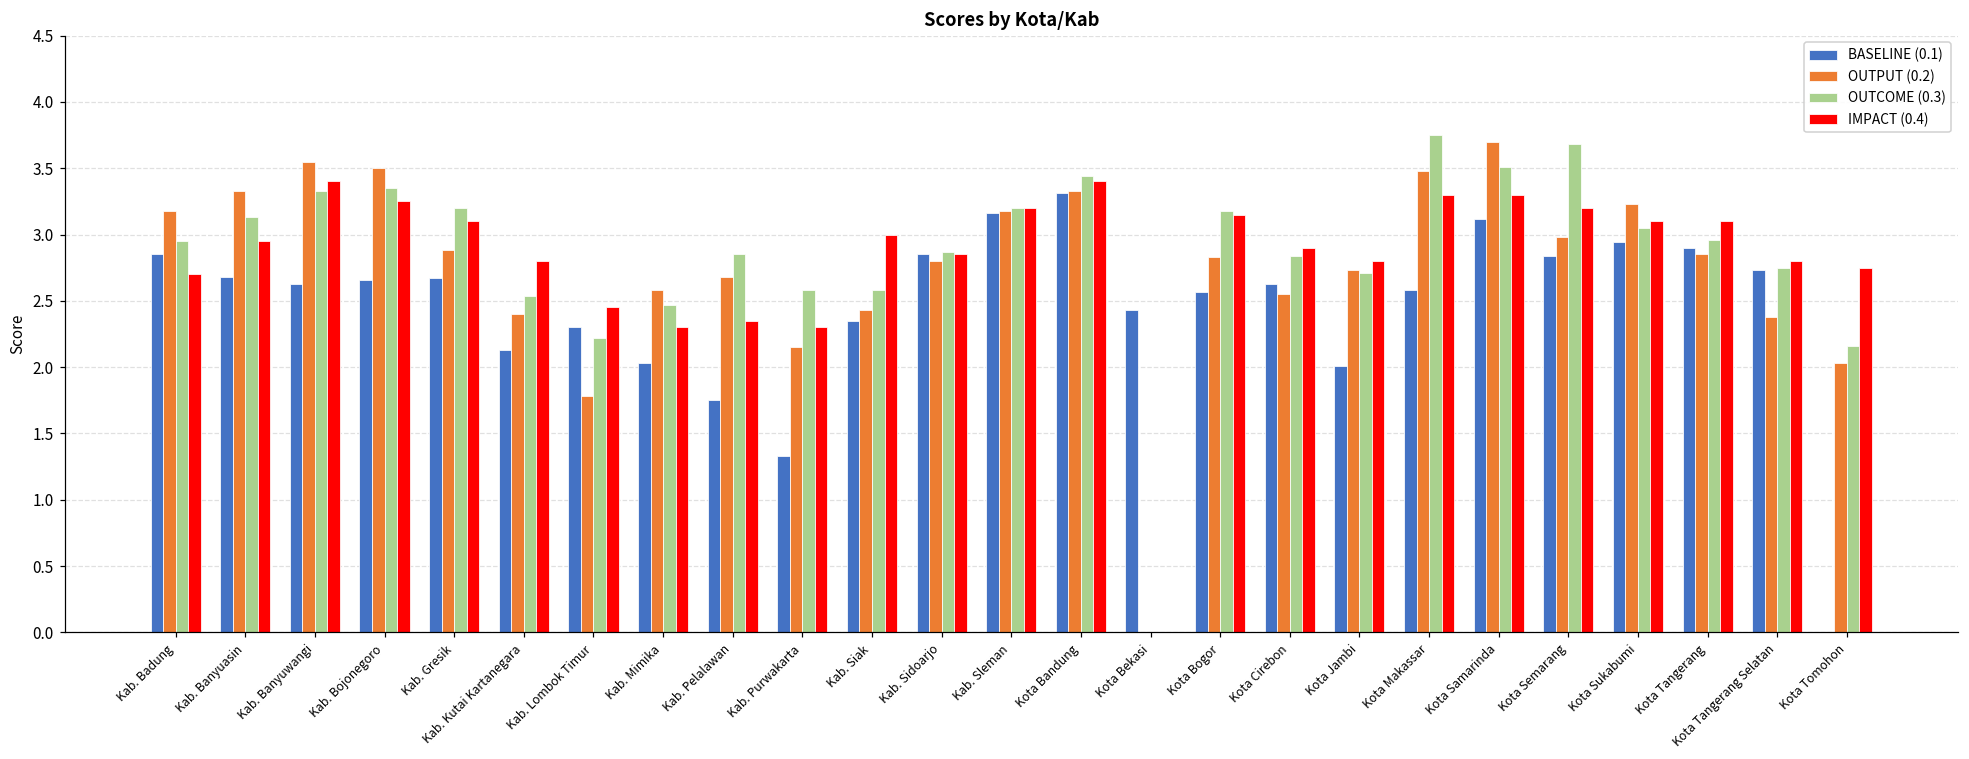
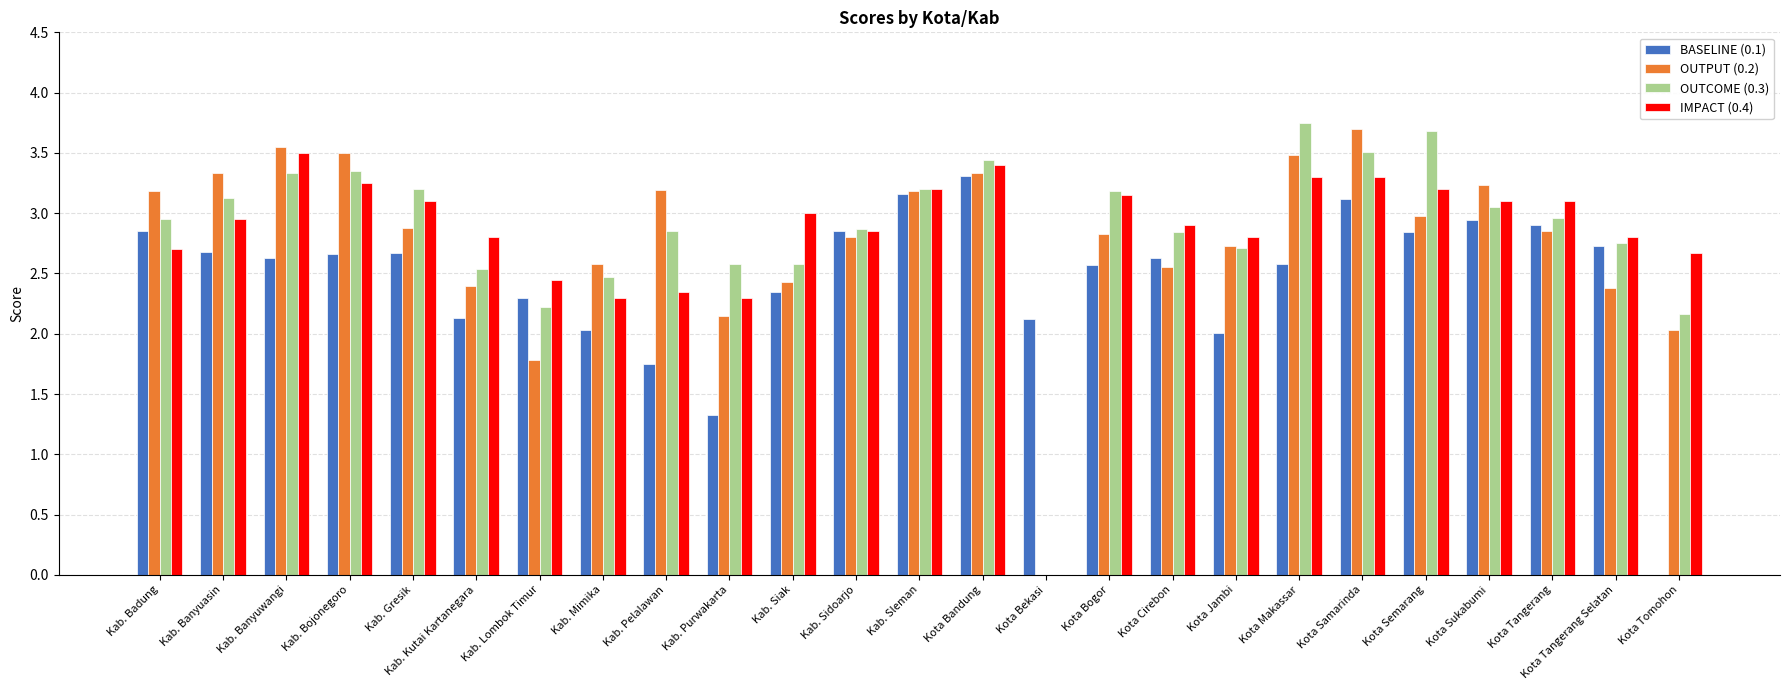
IMPACT (0.4), Kab. Banyuwangi: 3.4 -> 3.5
OUTPUT (0.2), Kab. Pelalawan: 2.68 -> 3.19
BASELINE (0.1), Kota Bekasi: 2.43 -> 2.12
IMPACT (0.4), Kota Tomohon: 2.75 -> 2.67
